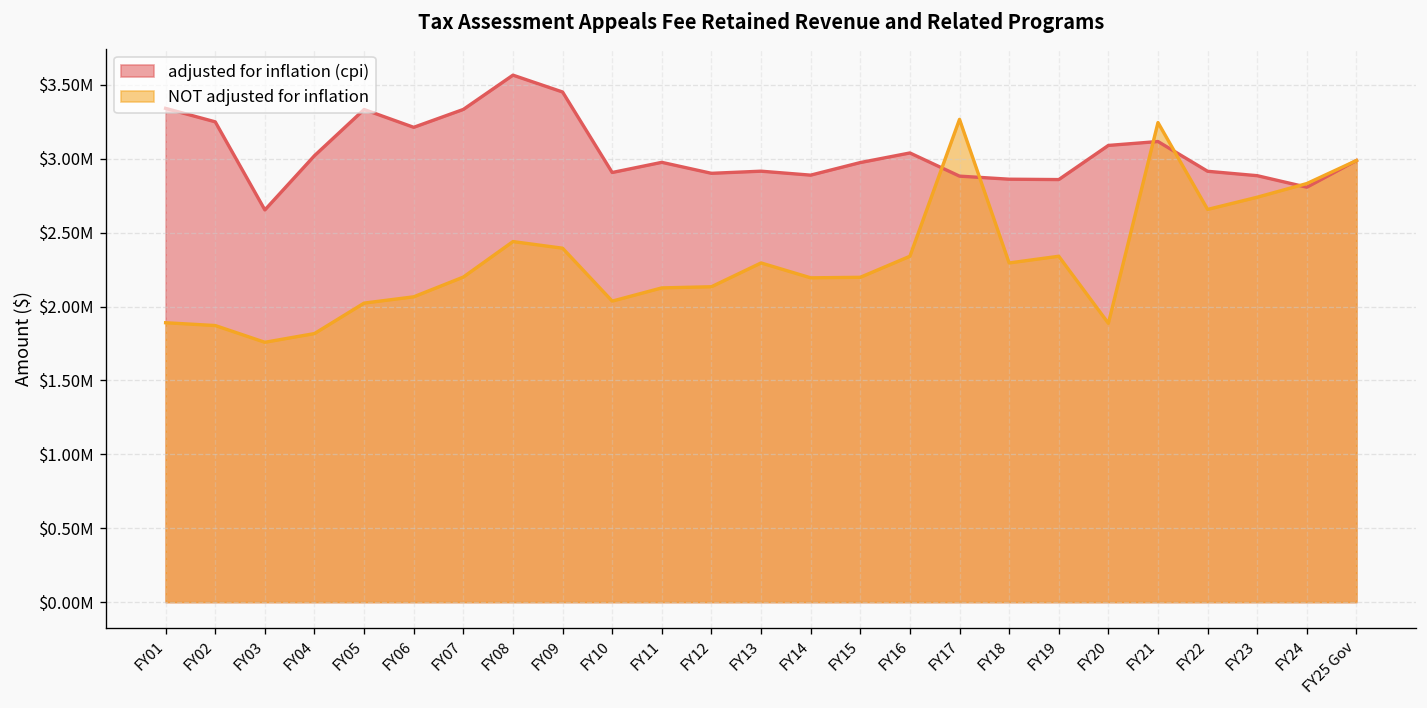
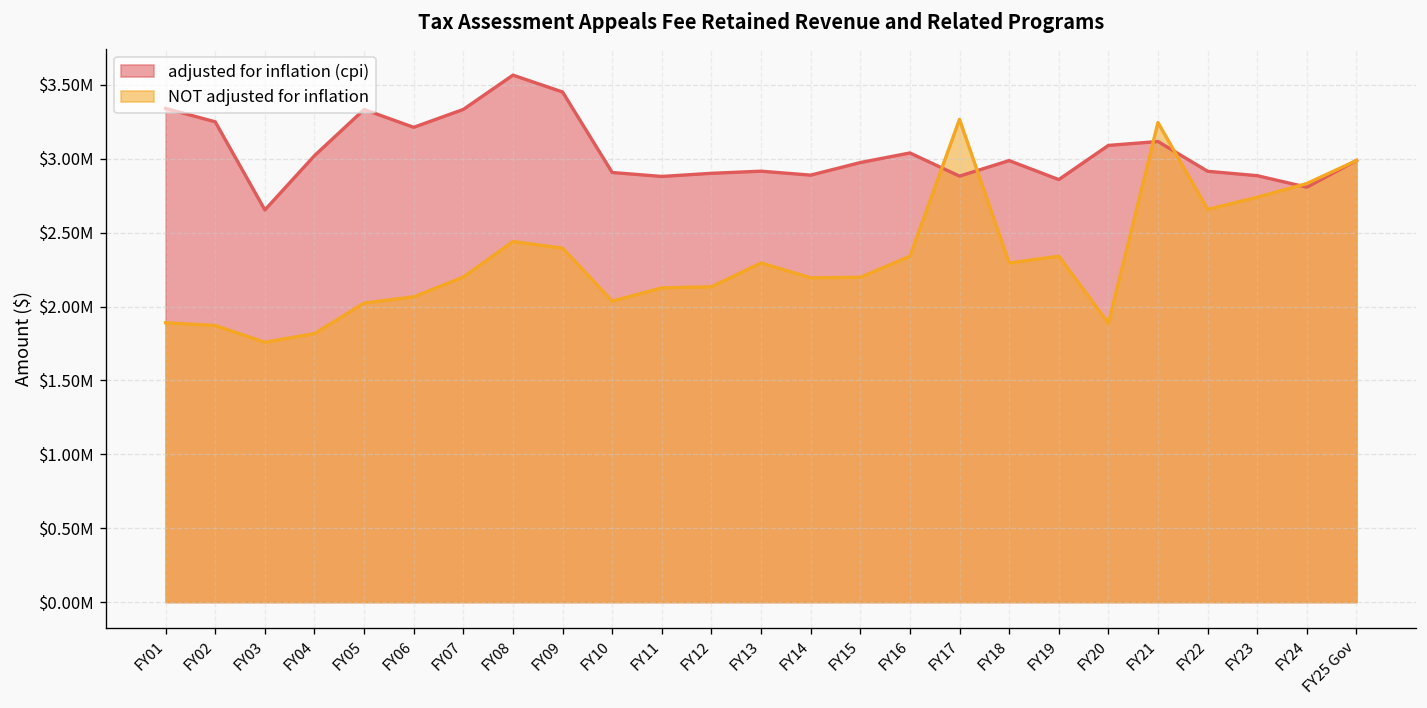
adjusted for inflation (cpi), FY11: $2980000 -> $2880000
adjusted for inflation (cpi), FY18: $2860000 -> $2990000
